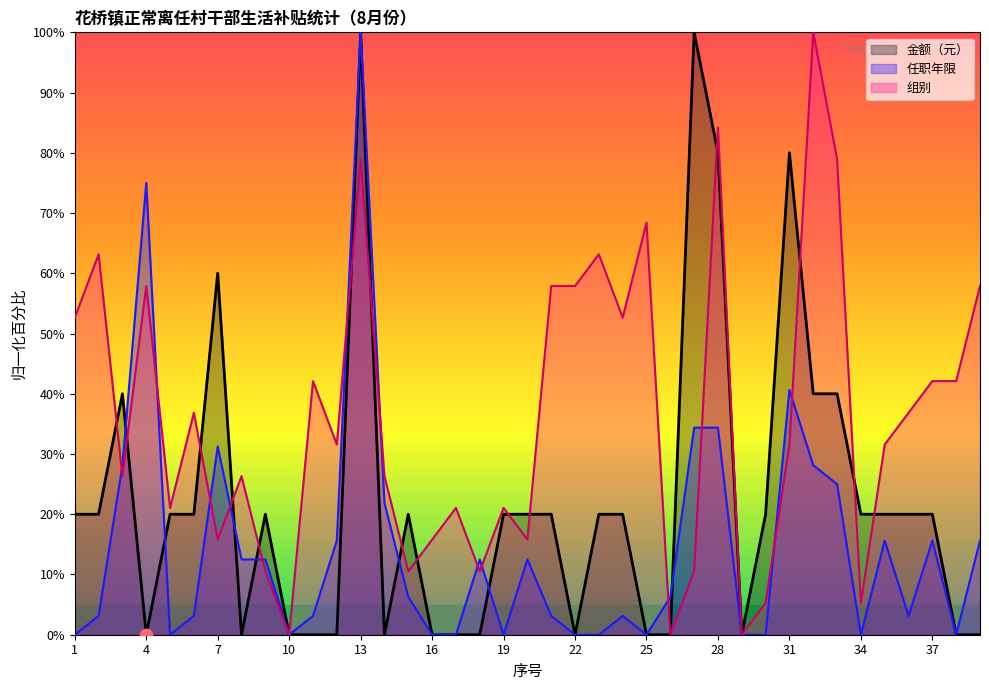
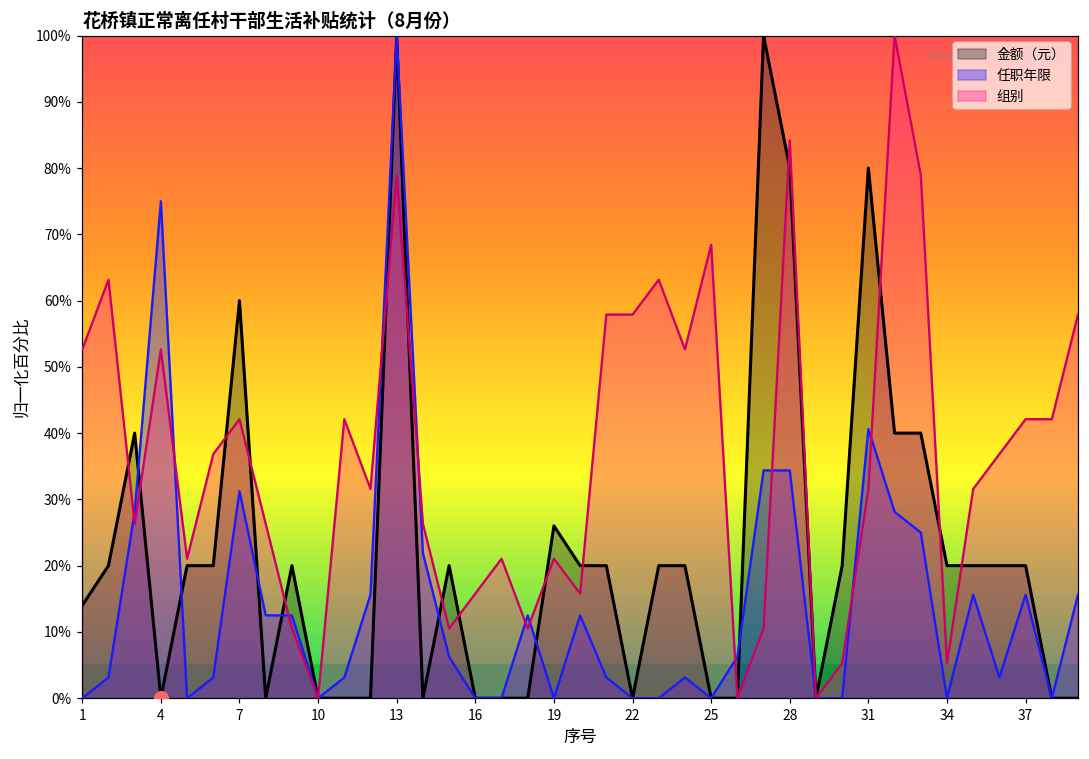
金额（元）, 1: 20% -> 14%
组别, 4: 58% -> 53%
组别, 7: 16% -> 42%
金额（元）, 19: 20% -> 26%
